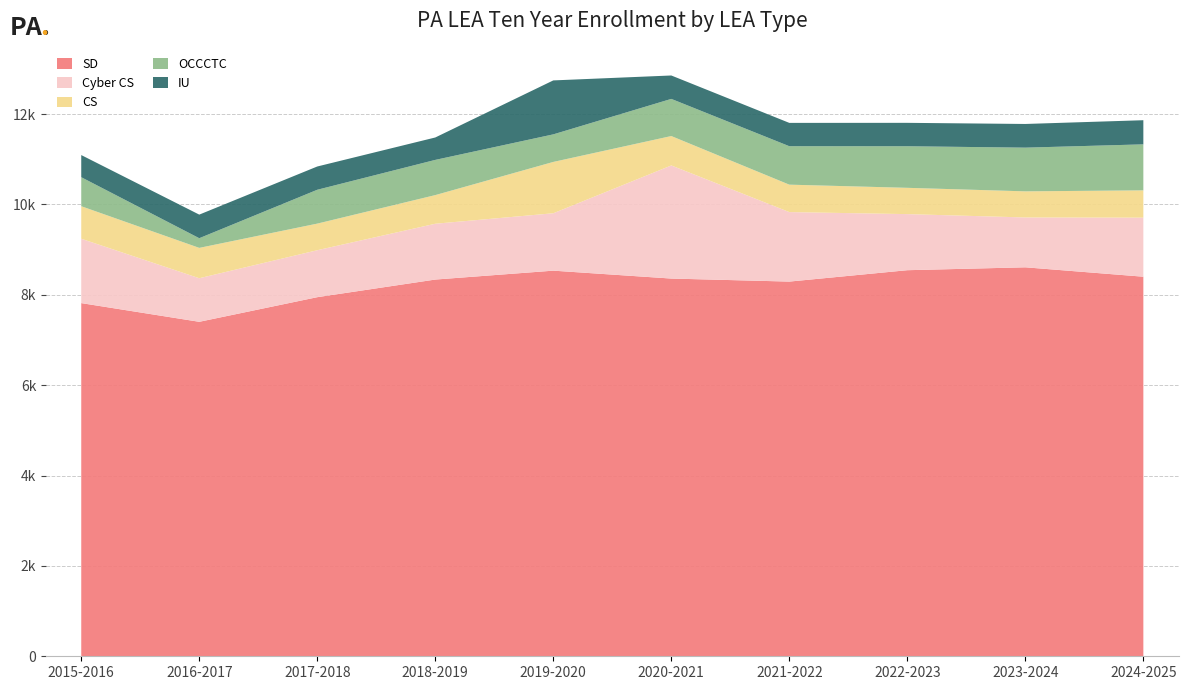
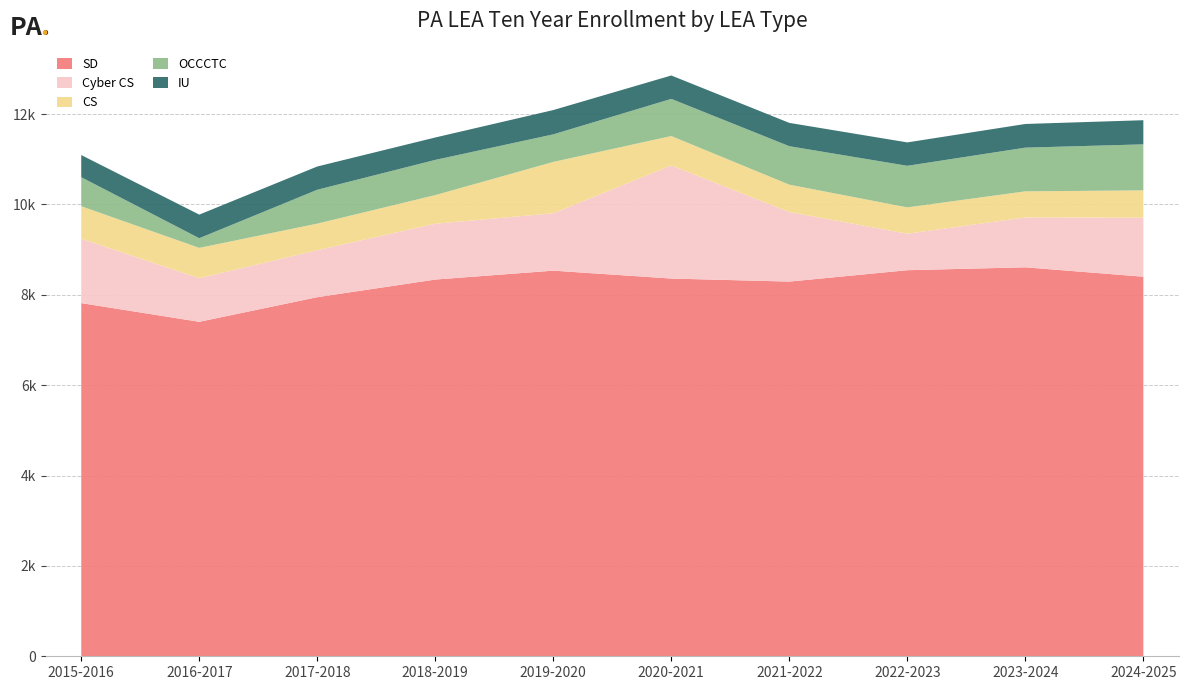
IU, 2019-2020: 1200 -> 500
Cyber CS, 2022-2023: 1200 -> 800
